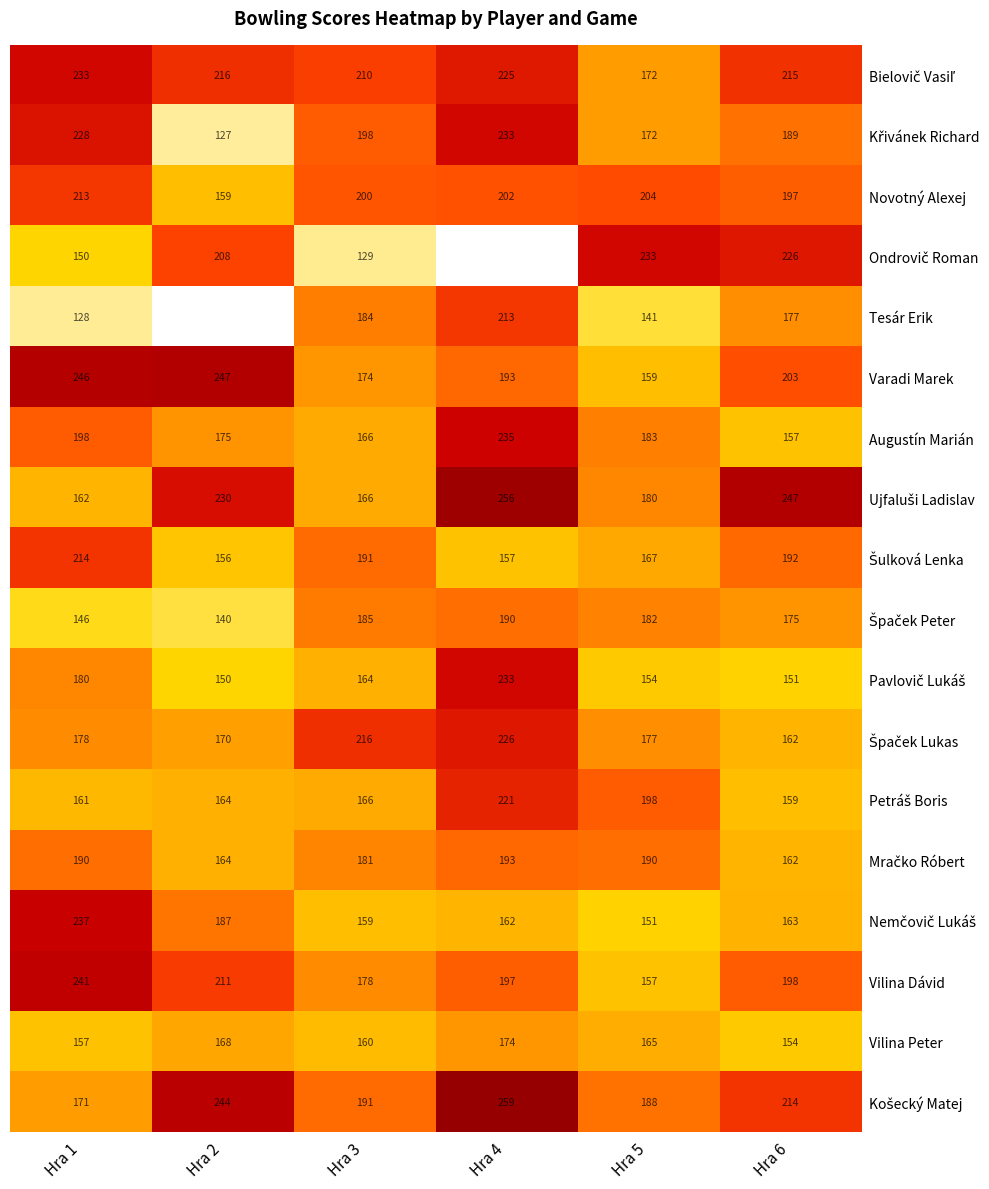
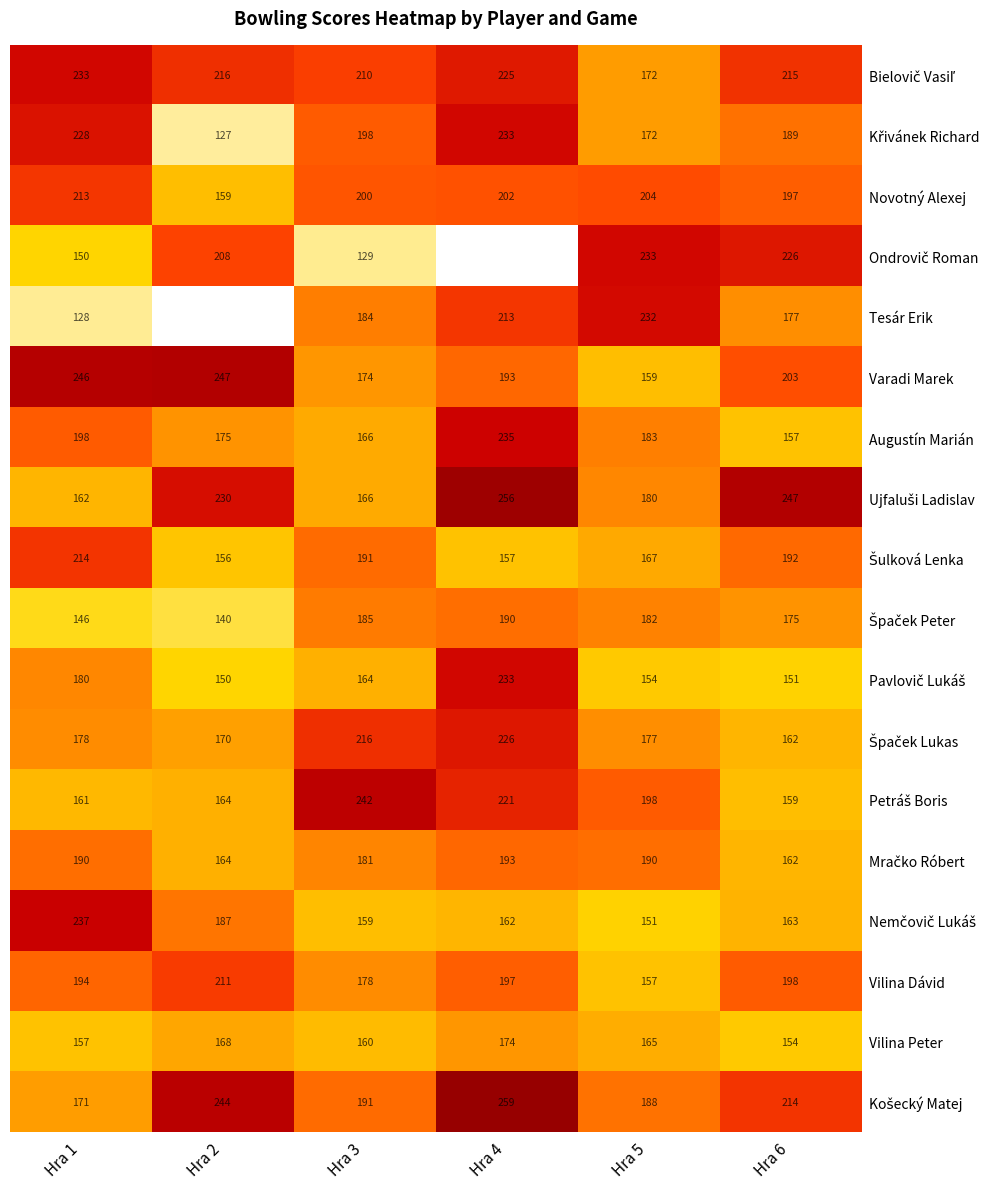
Tesár Erik, Hra 5: 141 -> 232
Petráš Boris, Hra 3: 166 -> 242
Vilina Dávid, Hra 1: 241 -> 194
